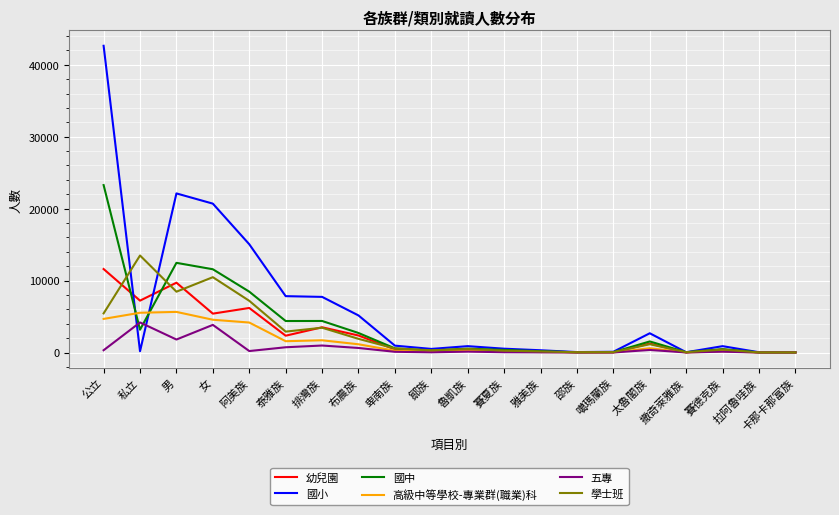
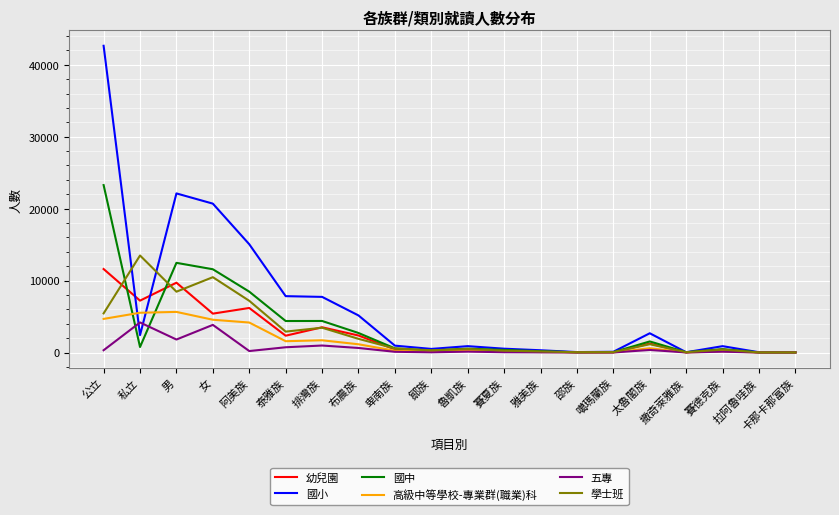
國小, 私立: 0 -> 2000
國中, 私立: 3000 -> 1000
